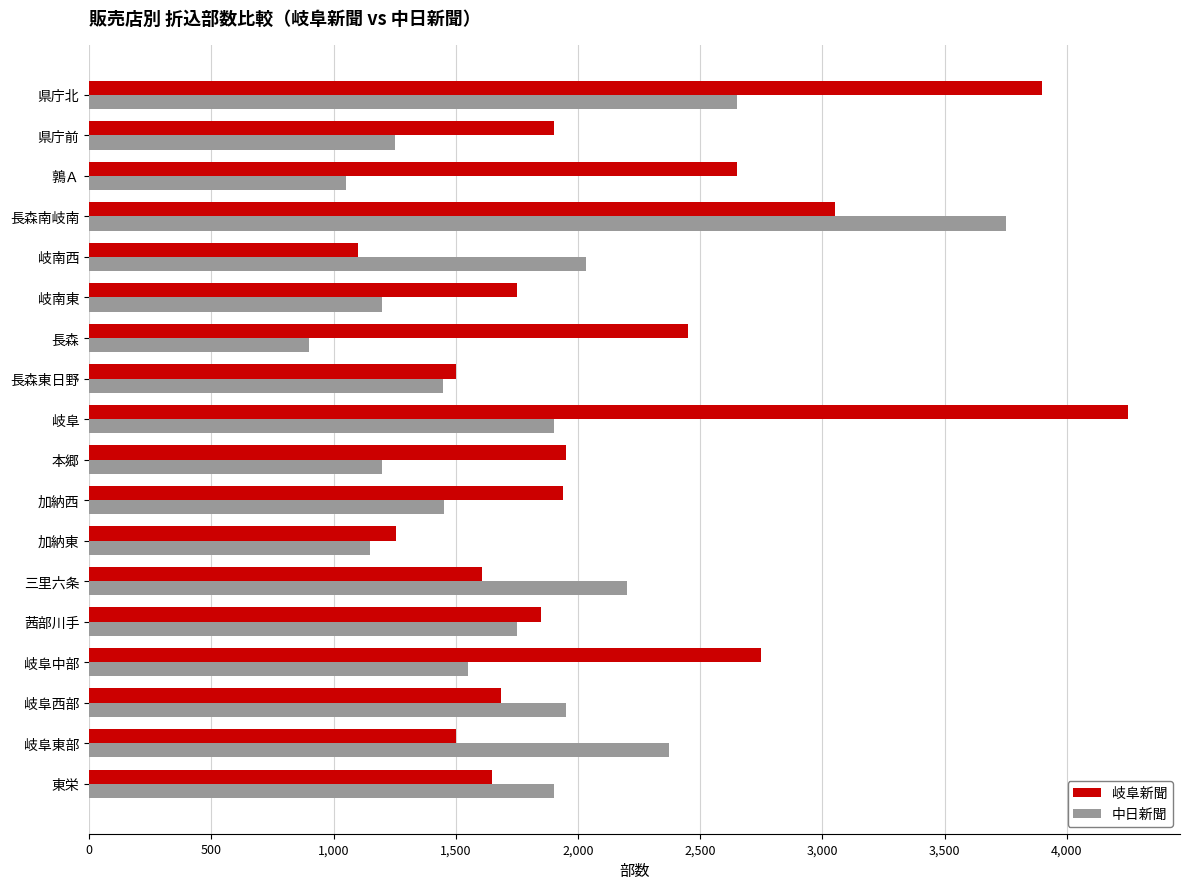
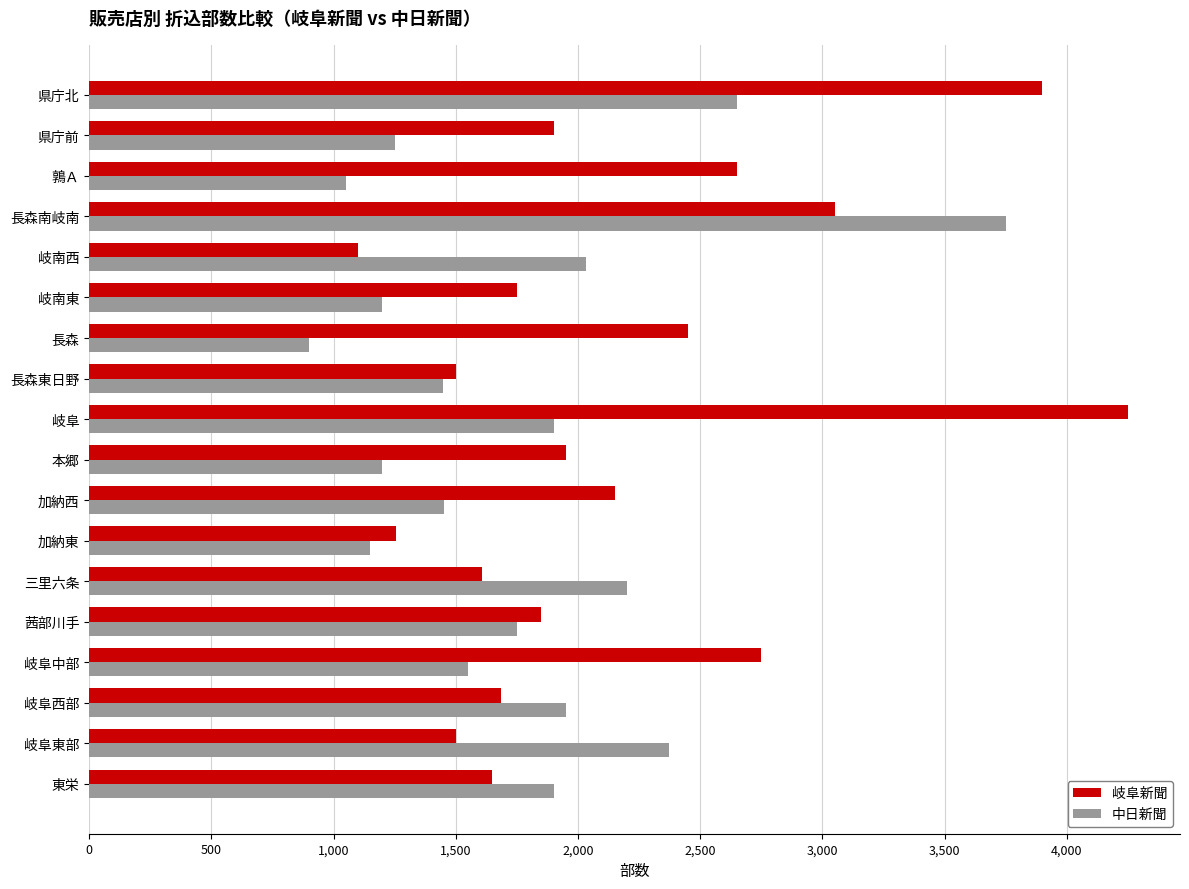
岐阜新聞, 加納西: 1,940 -> 2,150
